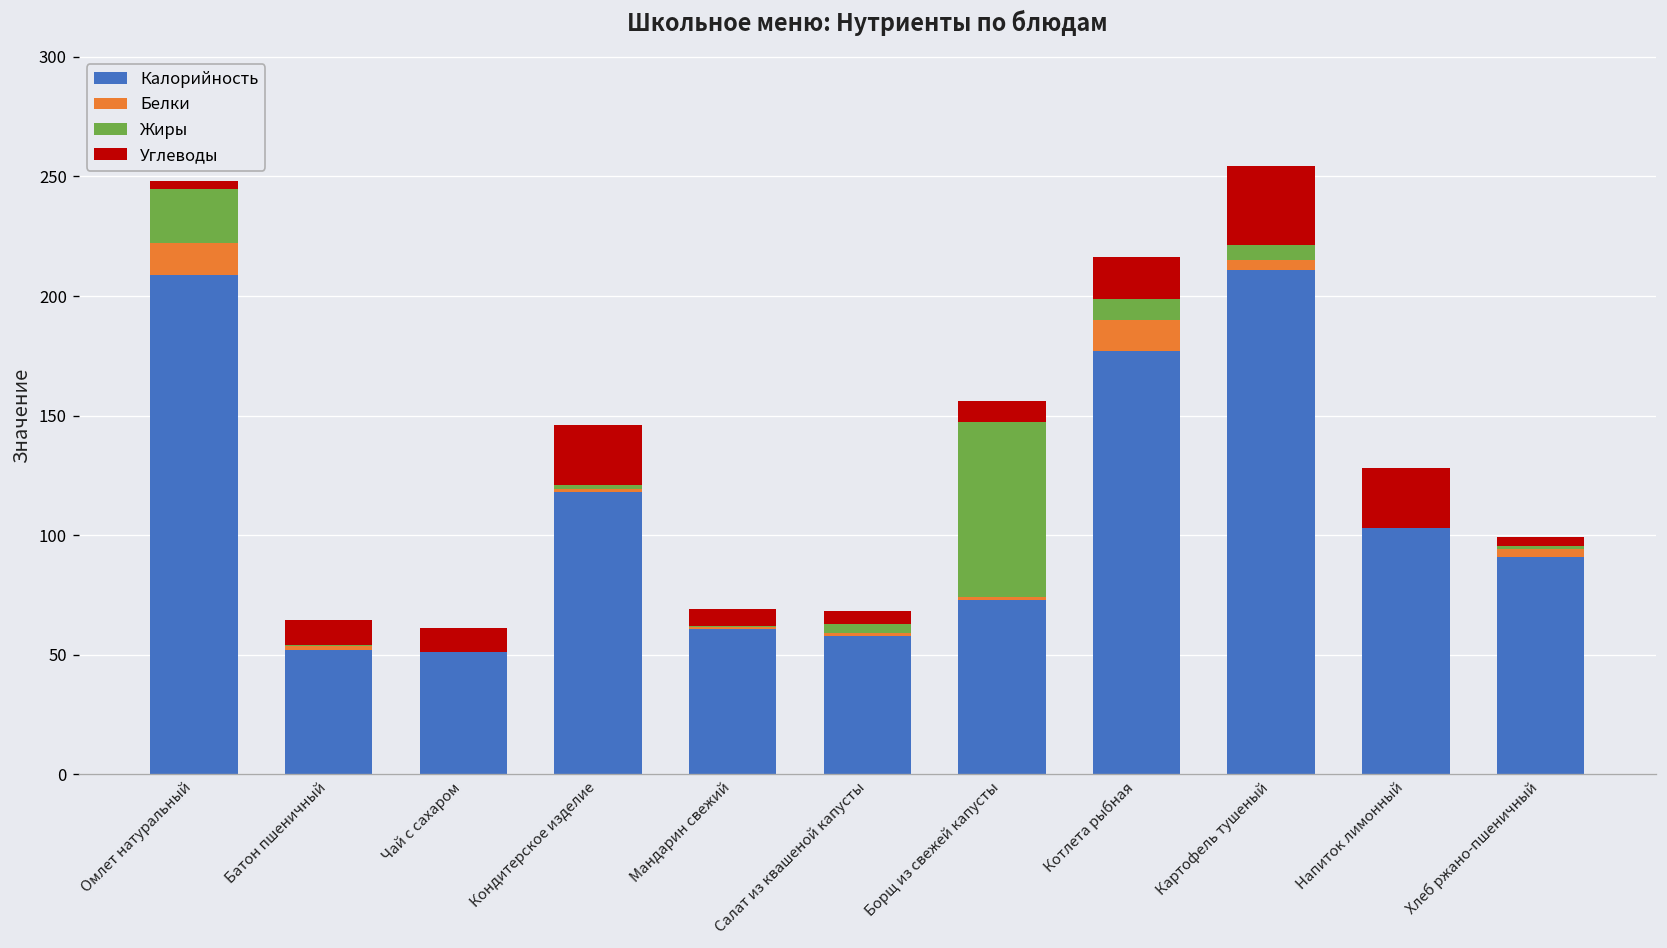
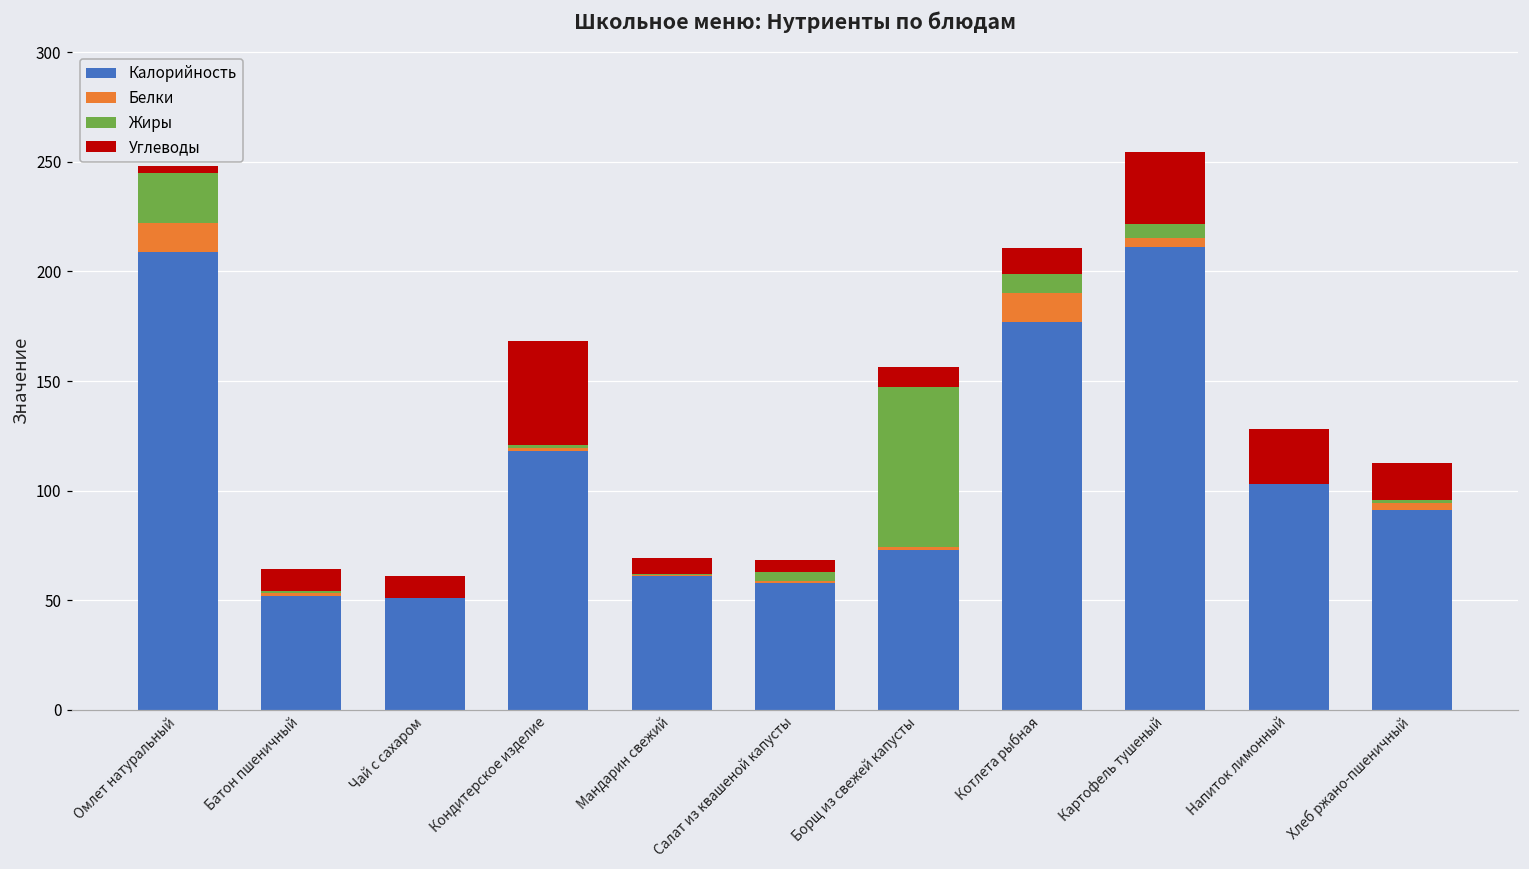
Углеводы, Кондитерское изделие: 25 -> 47
Углеводы, Котлета рыбная: 18 -> 12
Углеводы, Хлеб ржано-пшеничный: 4 -> 17
